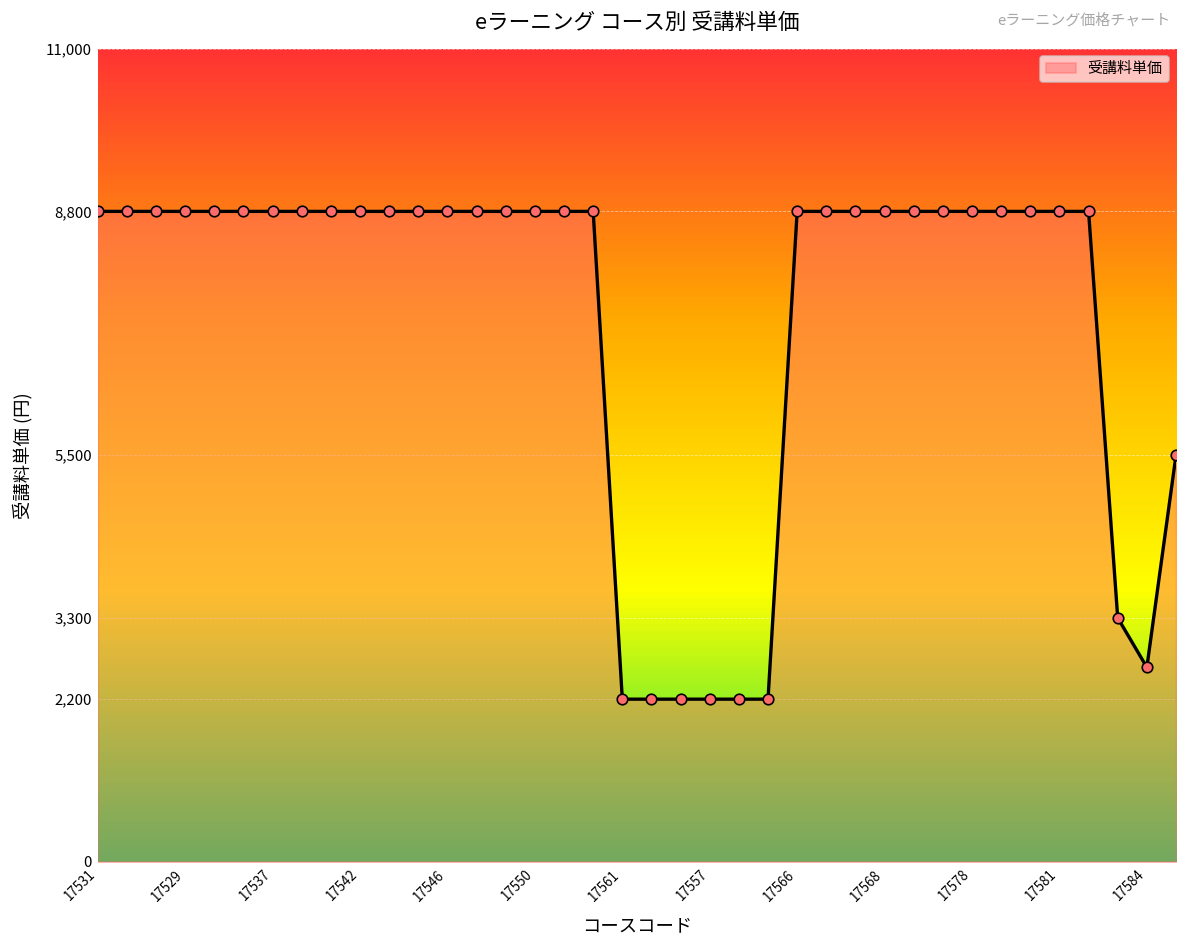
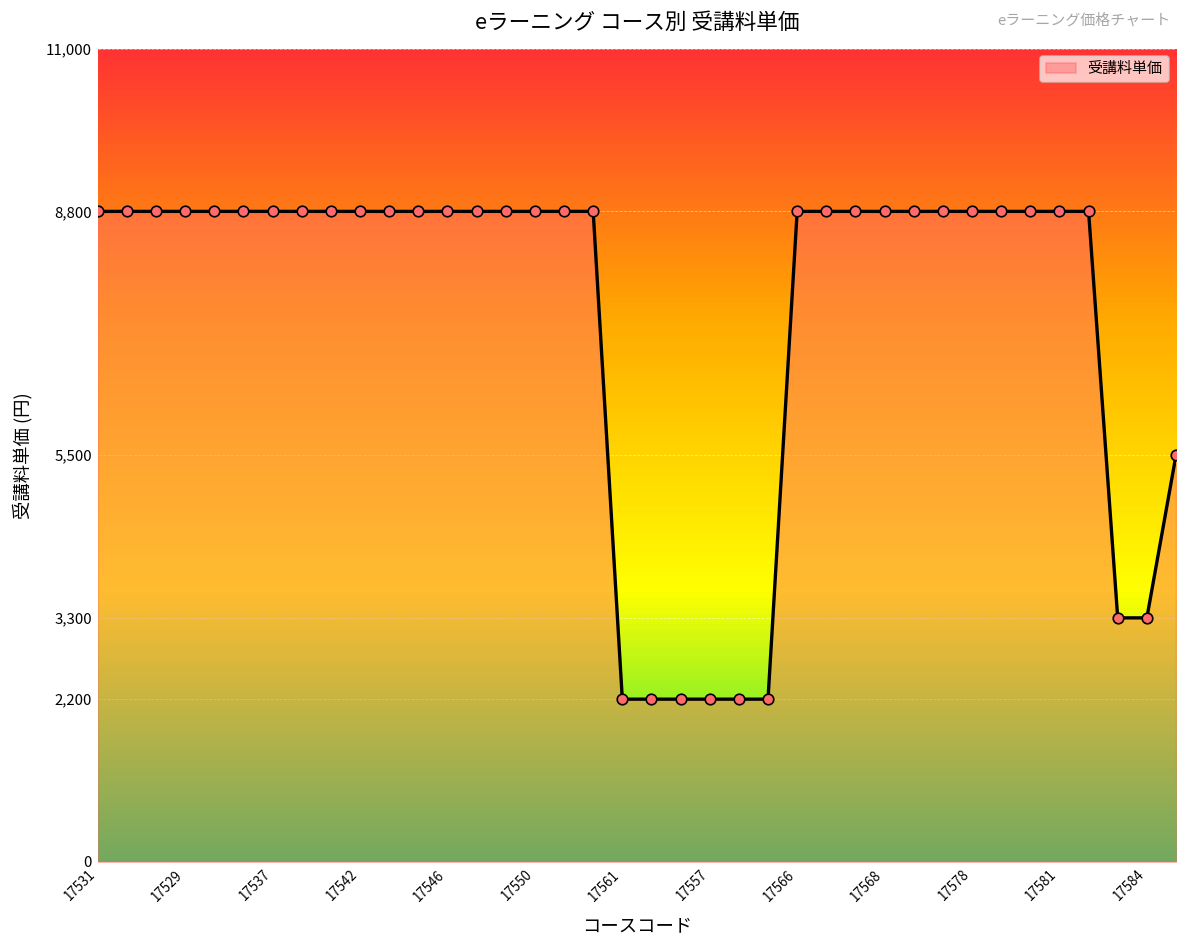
17584: 2,600 -> 3,300
